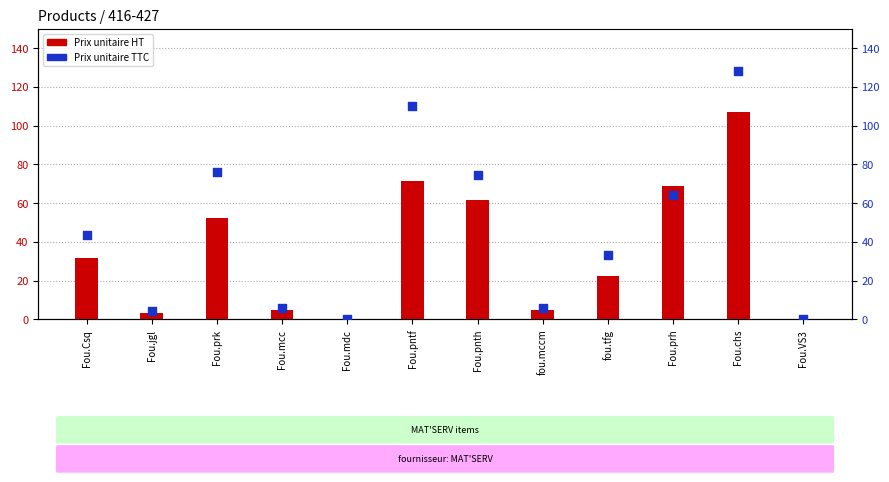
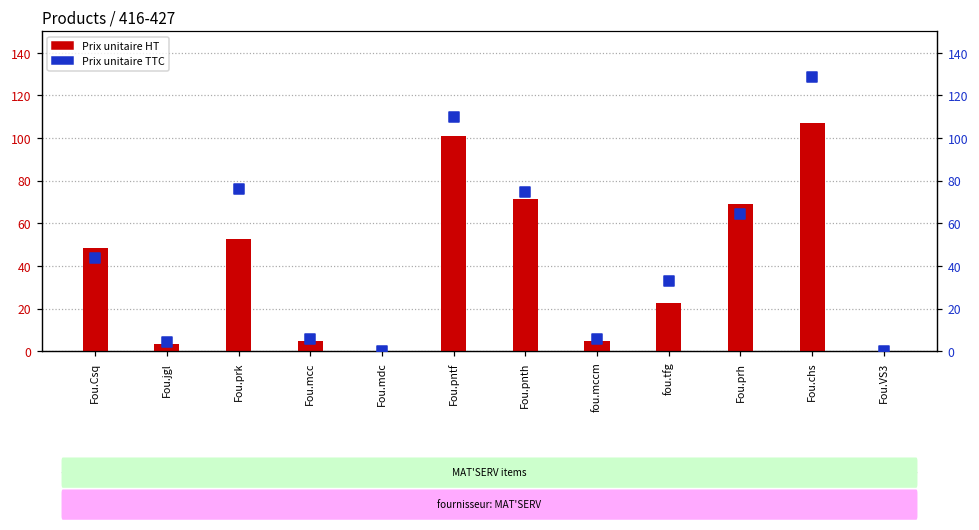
Prix unitaire HT, Fou.Csq: 32 -> 49
Prix unitaire HT, Fou.pntf: 71 -> 101
Prix unitaire HT, Fou.pnth: 62 -> 71
